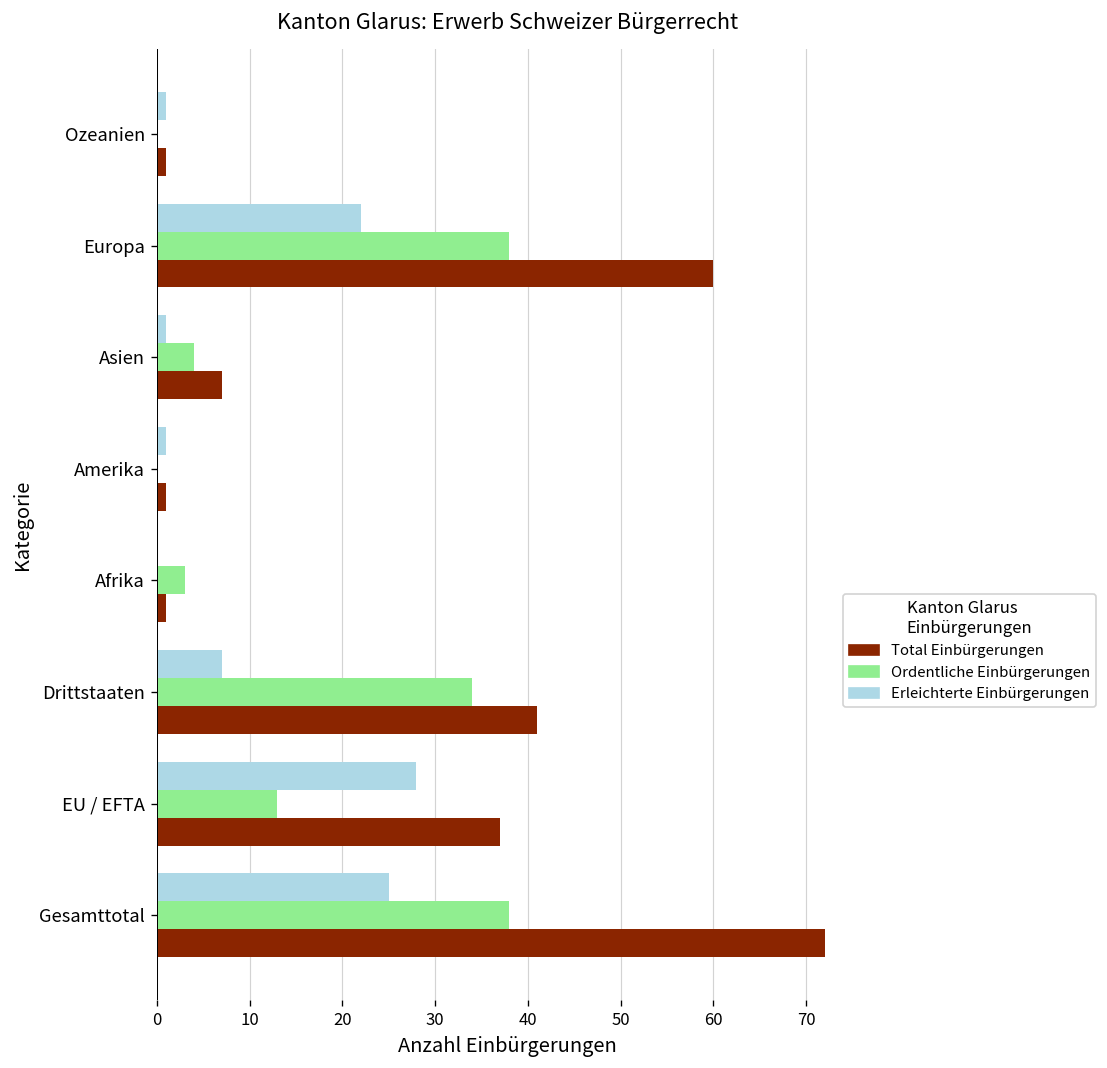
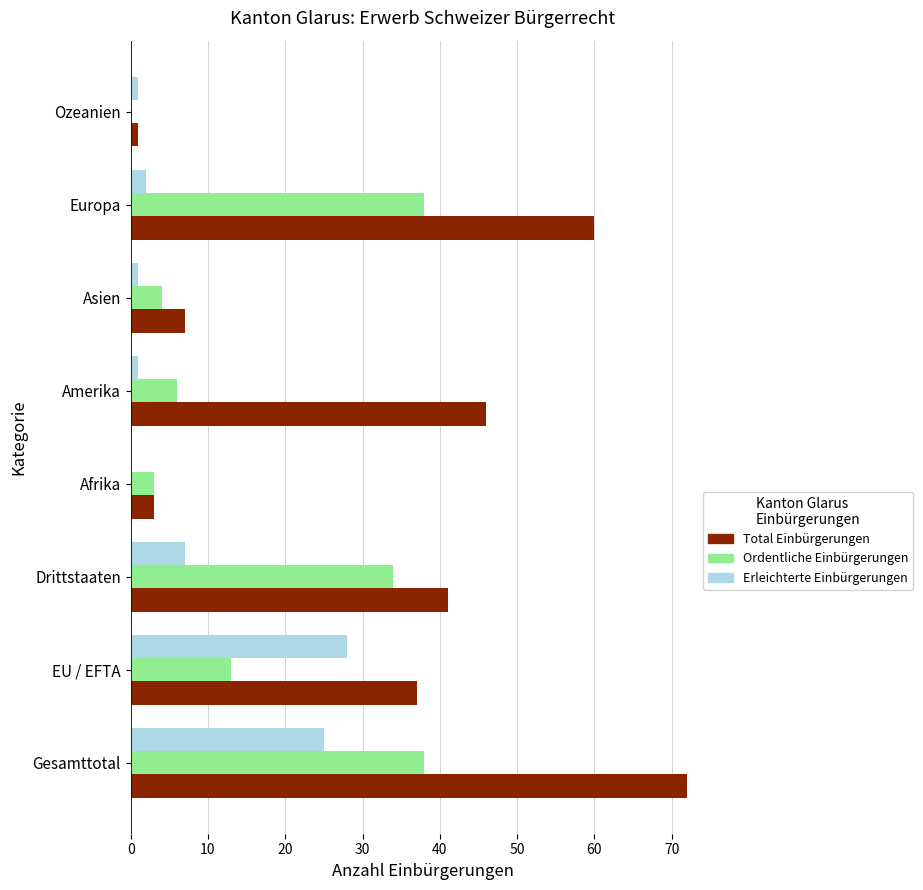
Erleichterte Einbürgerungen, Europa: 22 -> 2
Ordentliche Einbürgerungen, Amerika: 0 -> 6
Total Einbürgerungen, Amerika: 1 -> 46
Total Einbürgerungen, Afrika: 1 -> 3
